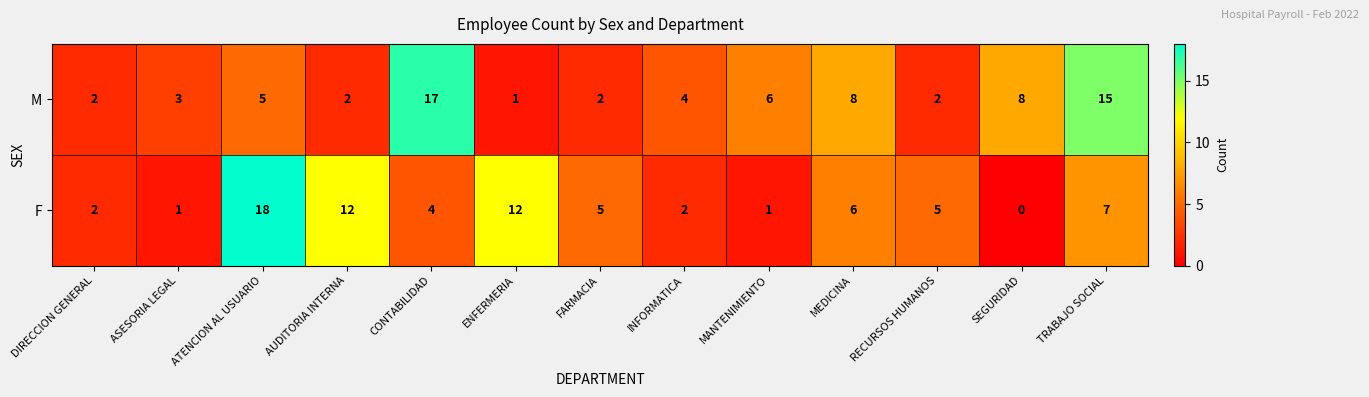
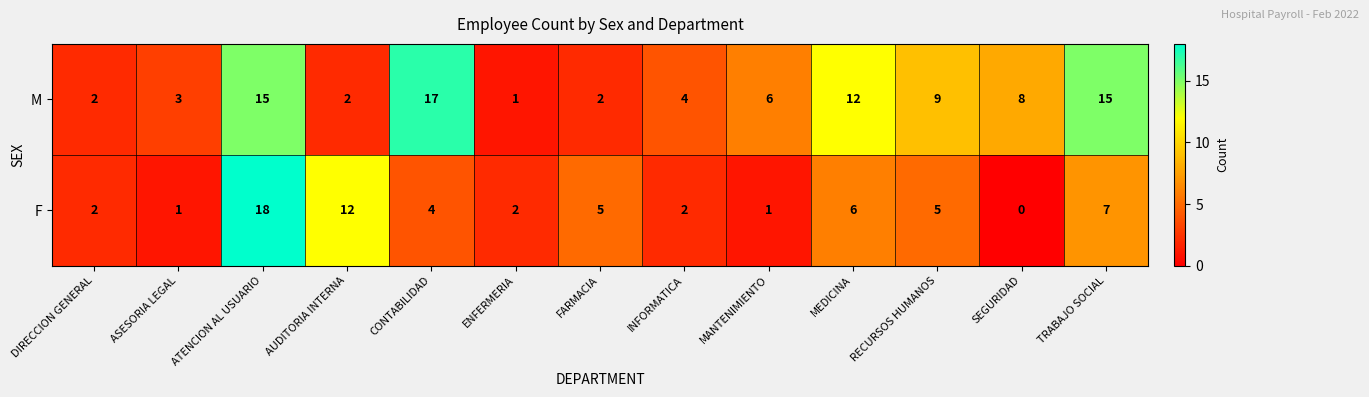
M, ATENCION AL USUARIO: 5 -> 15
M, MEDICINA: 8 -> 12
M, RECURSOS HUMANOS: 2 -> 9
F, ENFERMERIA: 12 -> 2
